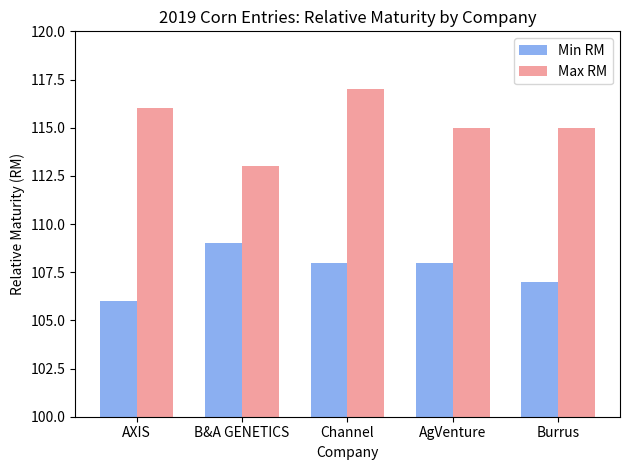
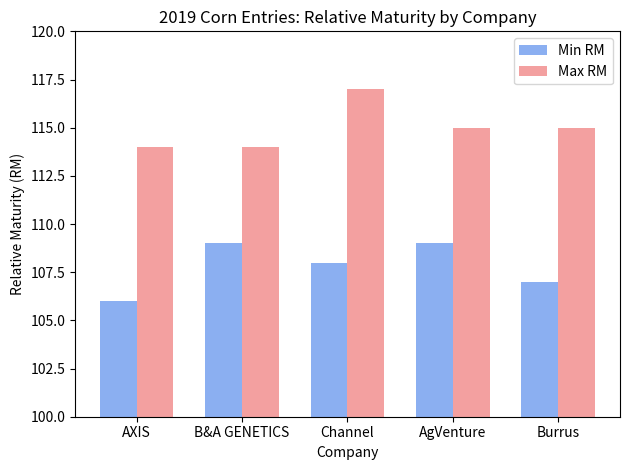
Max RM, AXIS: 116 -> 114
Max RM, B&A GENETICS: 113 -> 114
Min RM, AgVenture: 108 -> 109
